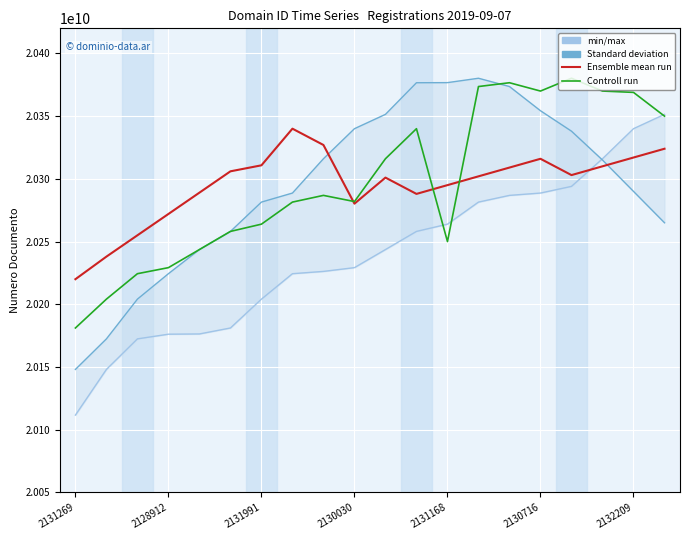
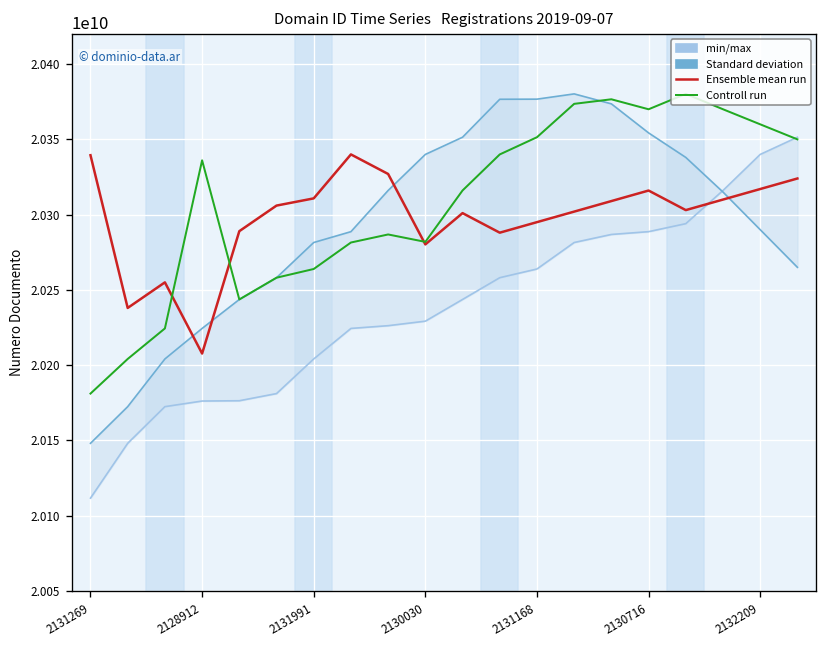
Ensemble mean run, 2131269: 20220000000 -> 20339000000
Ensemble mean run, 2128912: 20272000000 -> 20208000000
Controll run, 2128912: 20229000000 -> 20336000000
Controll run, 2131168: 20250000000 -> 20351000000
Controll run, 2132209: 20369000000 -> 20360000000
